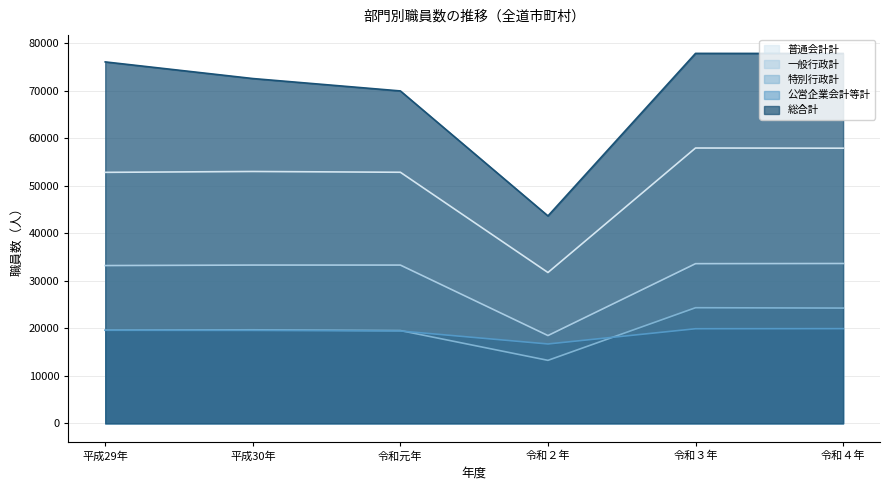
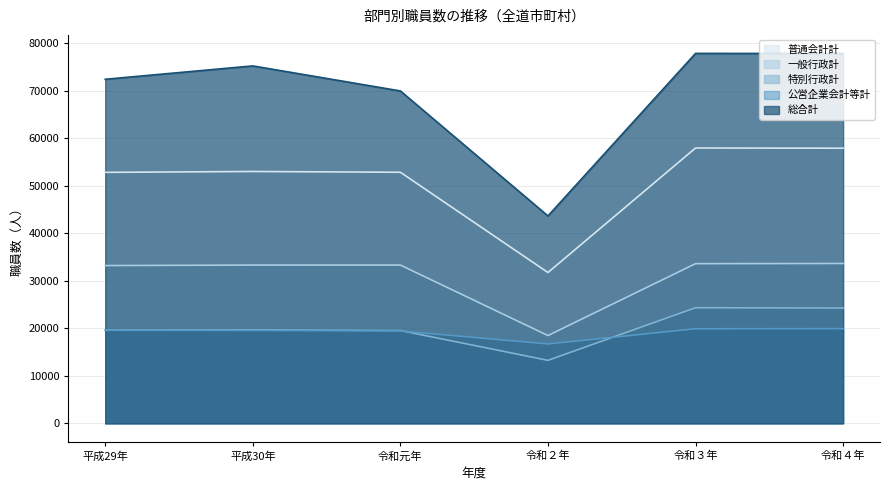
総合計, 平成29年: 76000 -> 72000
総合計, 平成30年: 73000 -> 75000
